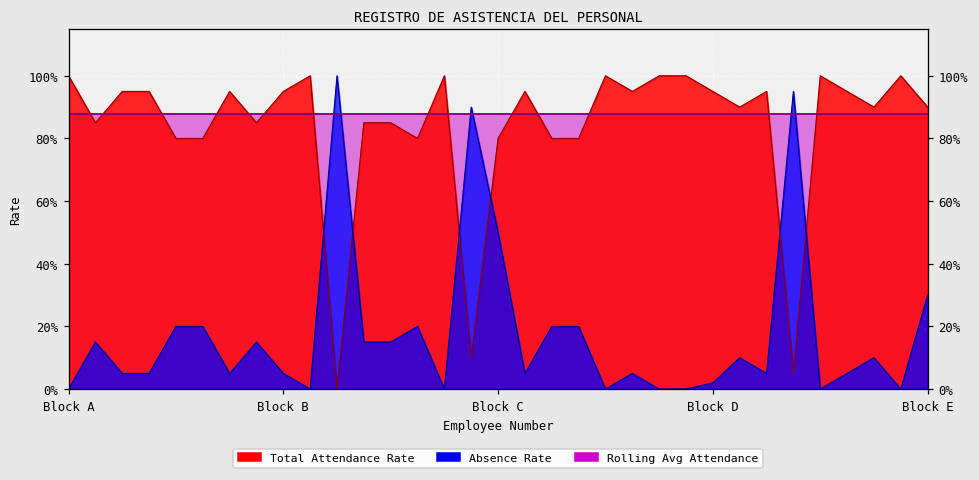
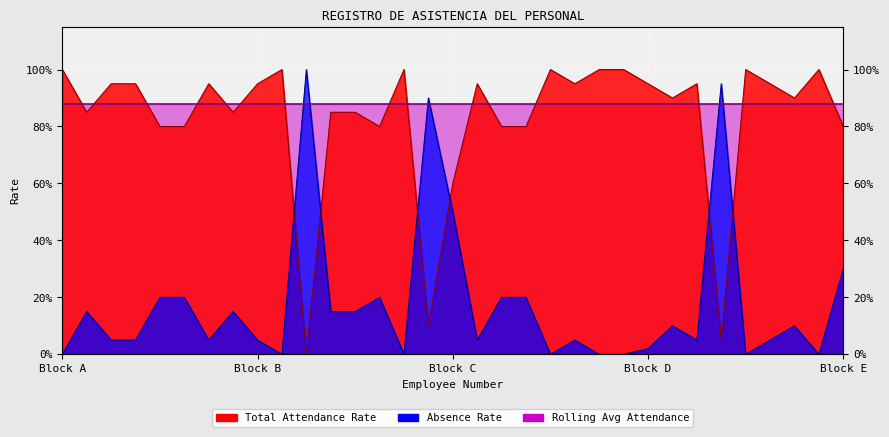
Total Attendance Rate, Block C: 80% -> 60%
Total Attendance Rate, Block E: 90% -> 80%
